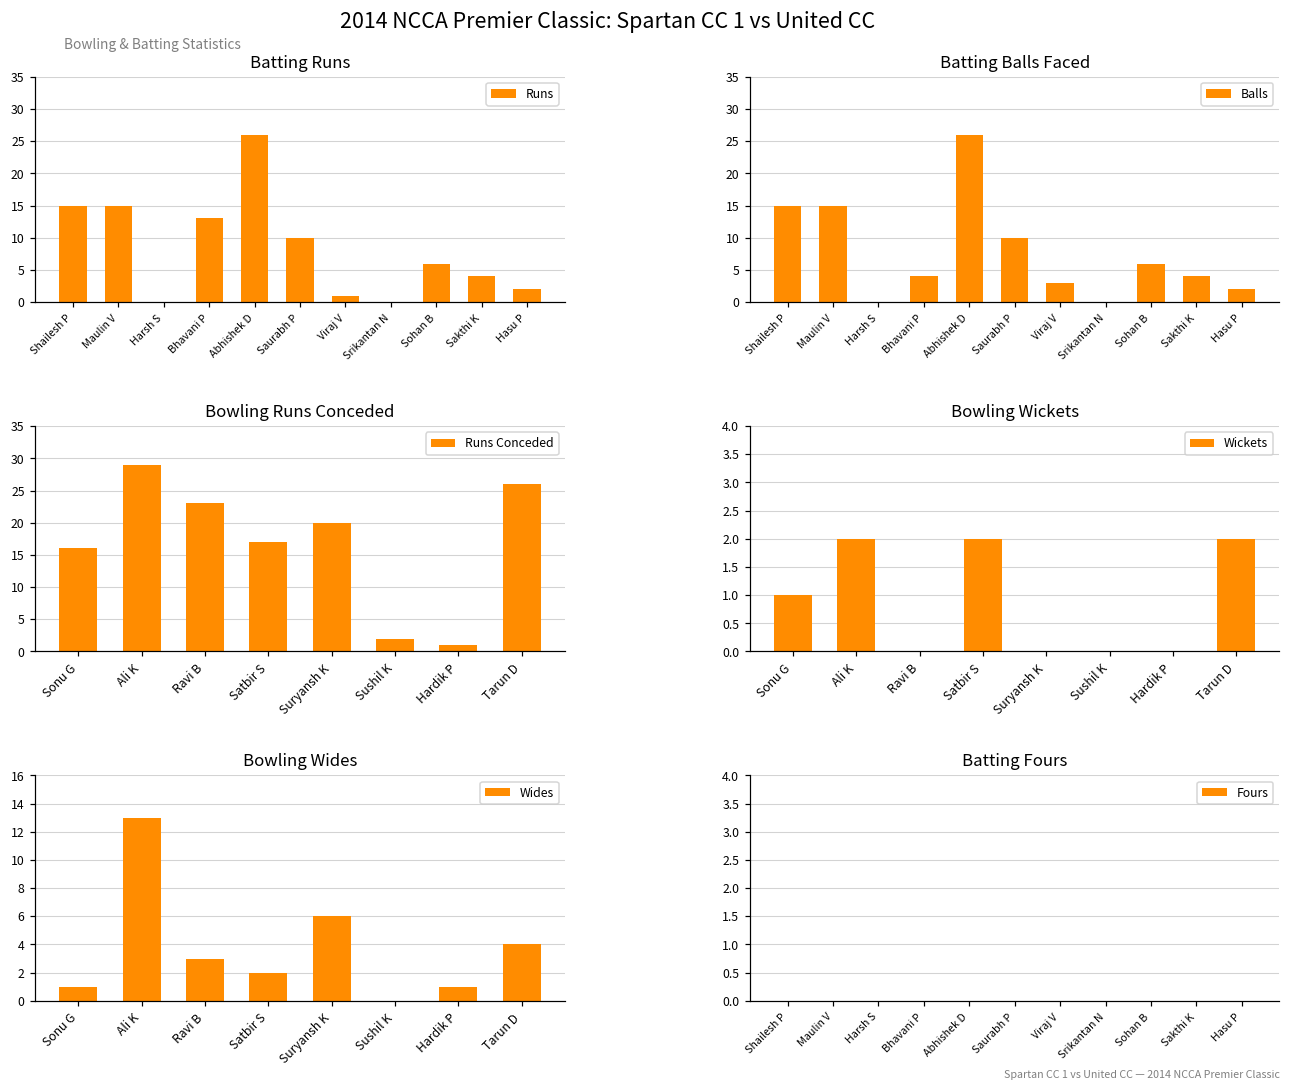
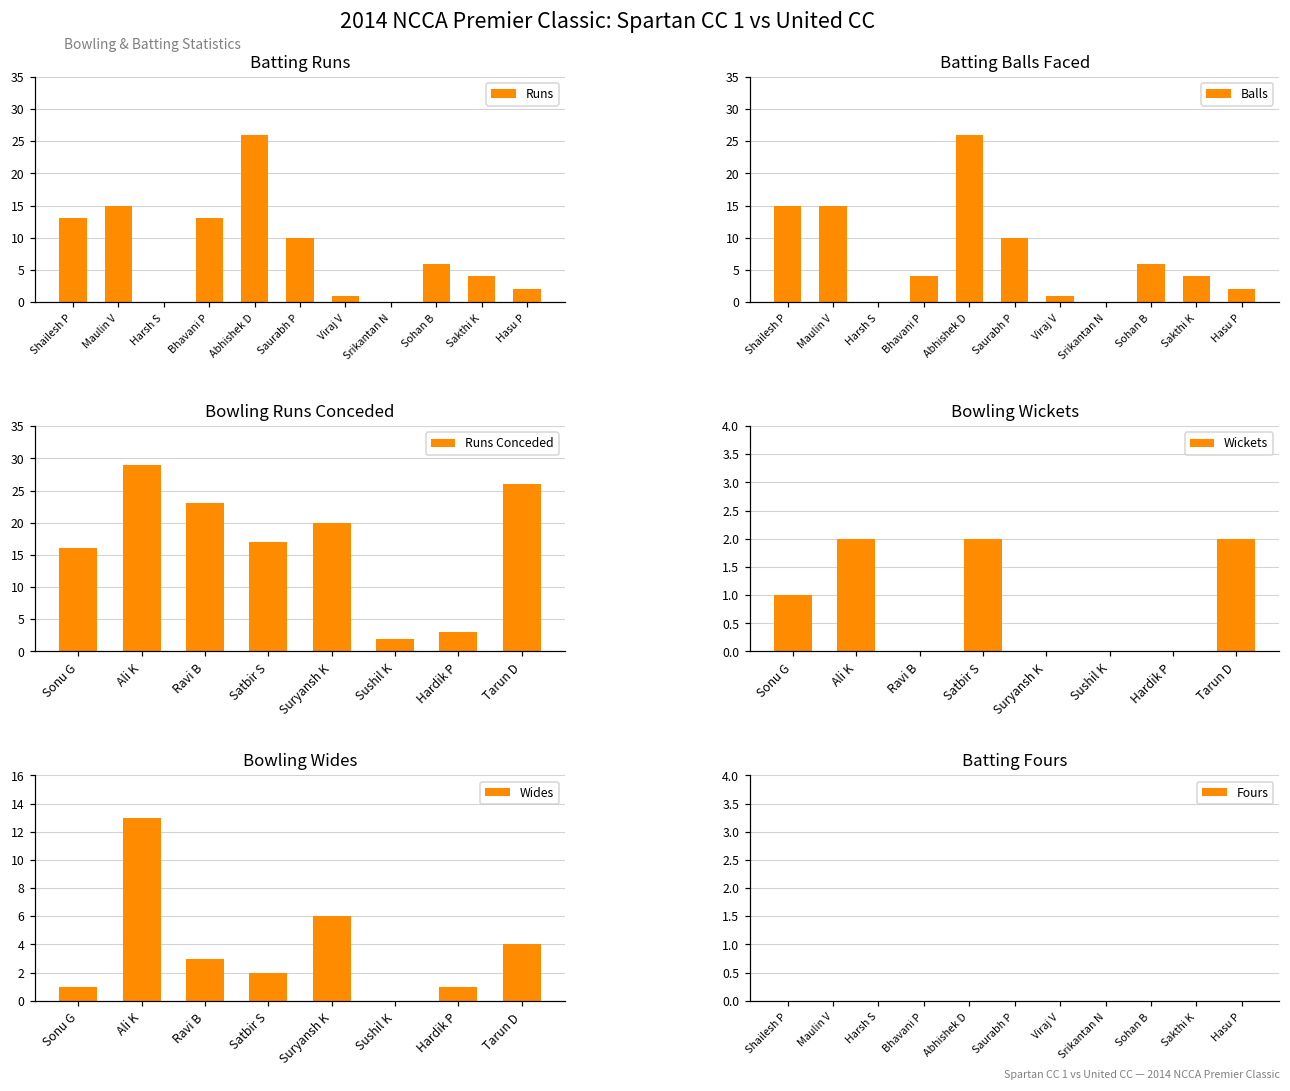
Batting Runs, Shailesh P: 15 -> 13
Batting Balls Faced, Viraj V: 3 -> 1
Bowling Runs Conceded, Hardik P: 1 -> 3
